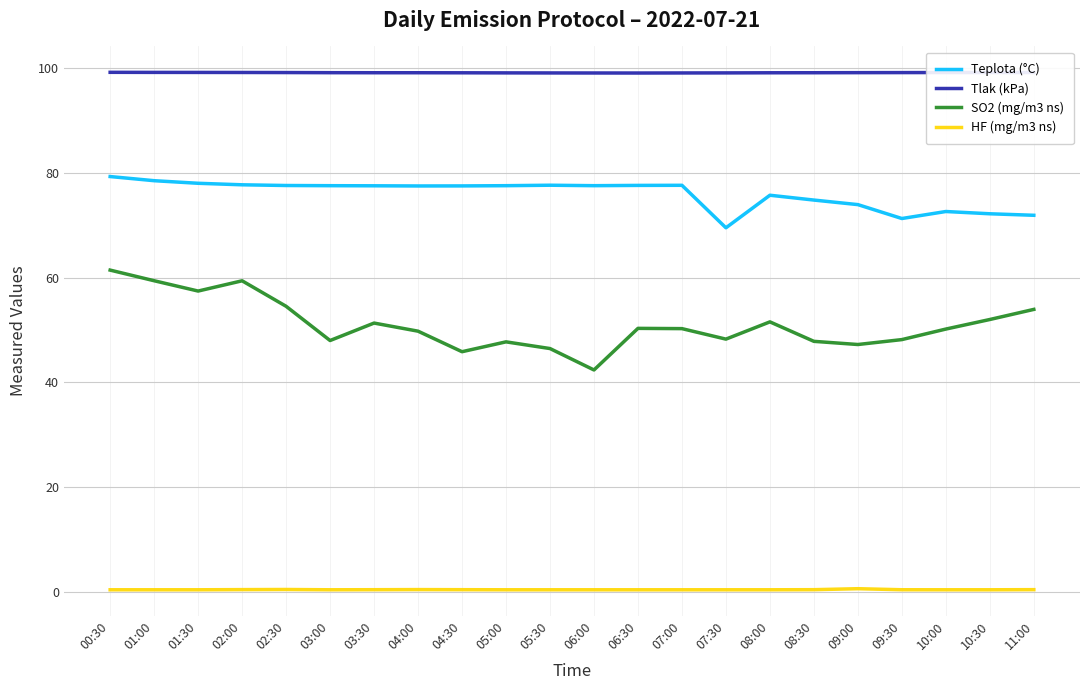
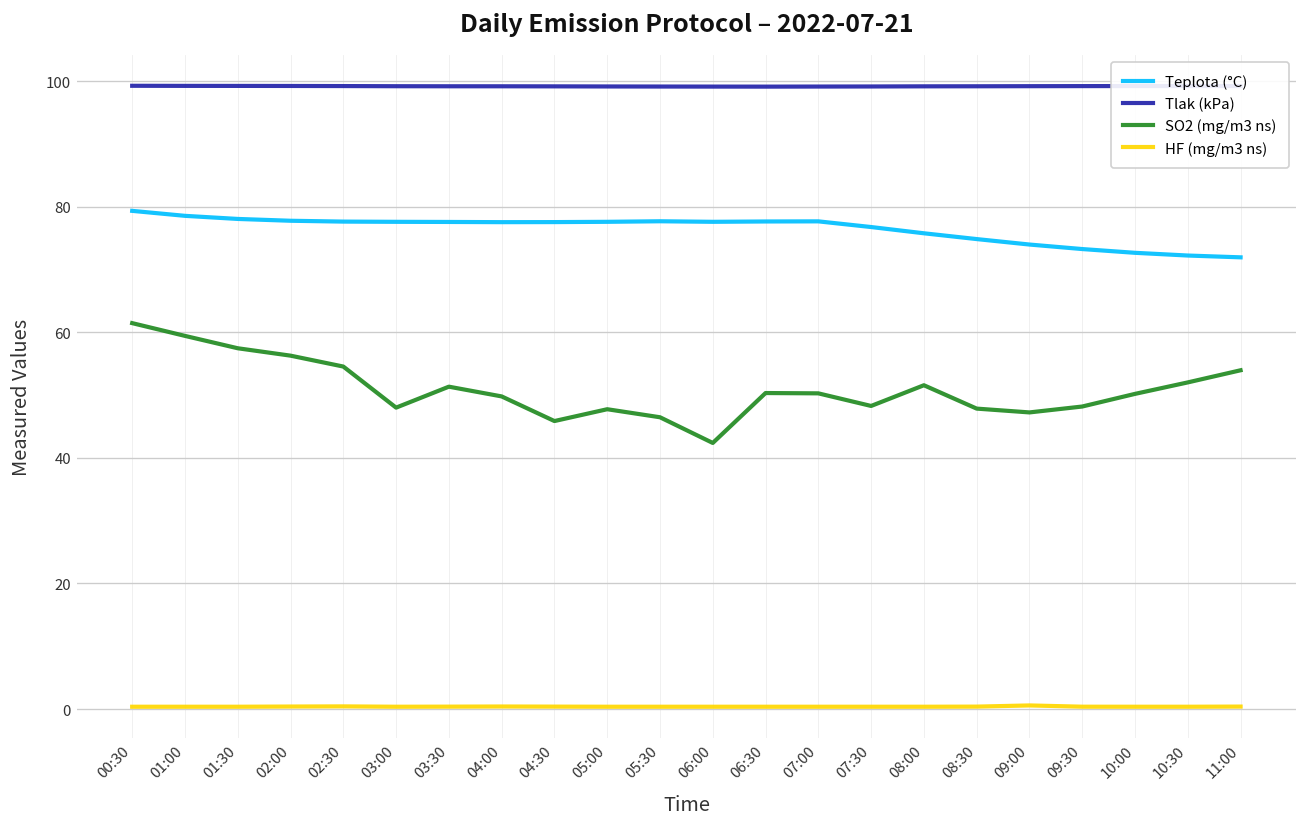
SO2 (mg/m3 ns), 02:00: 59 -> 56
Teplota (°C), 07:30: 70 -> 77
Teplota (°C), 09:30: 71 -> 73
